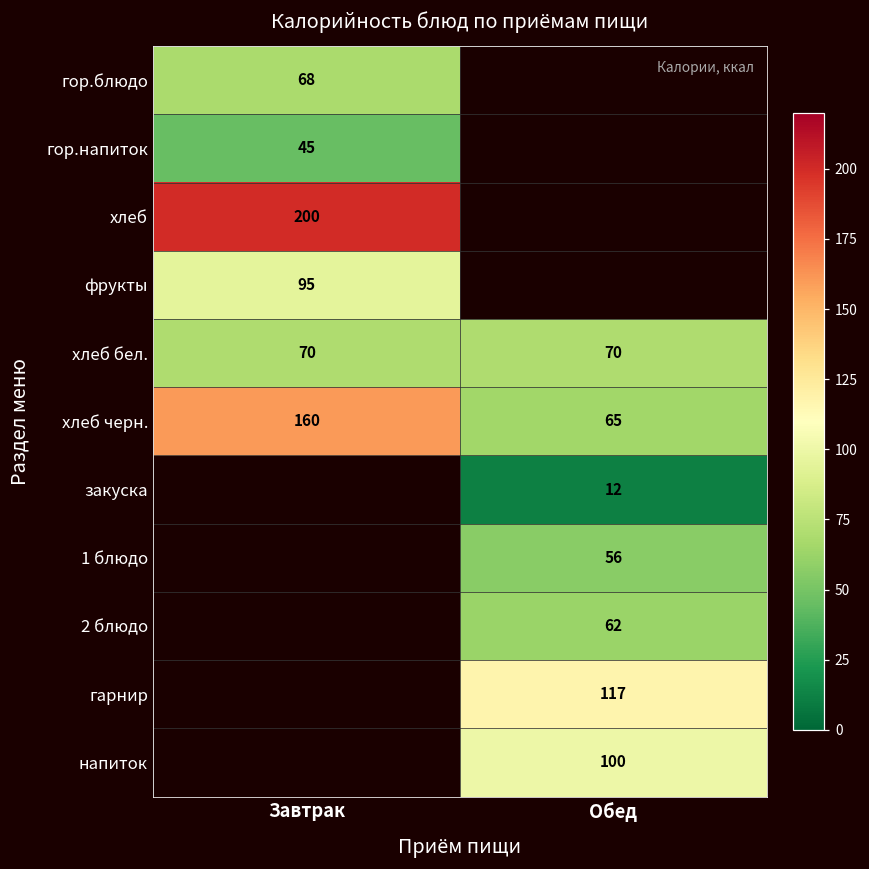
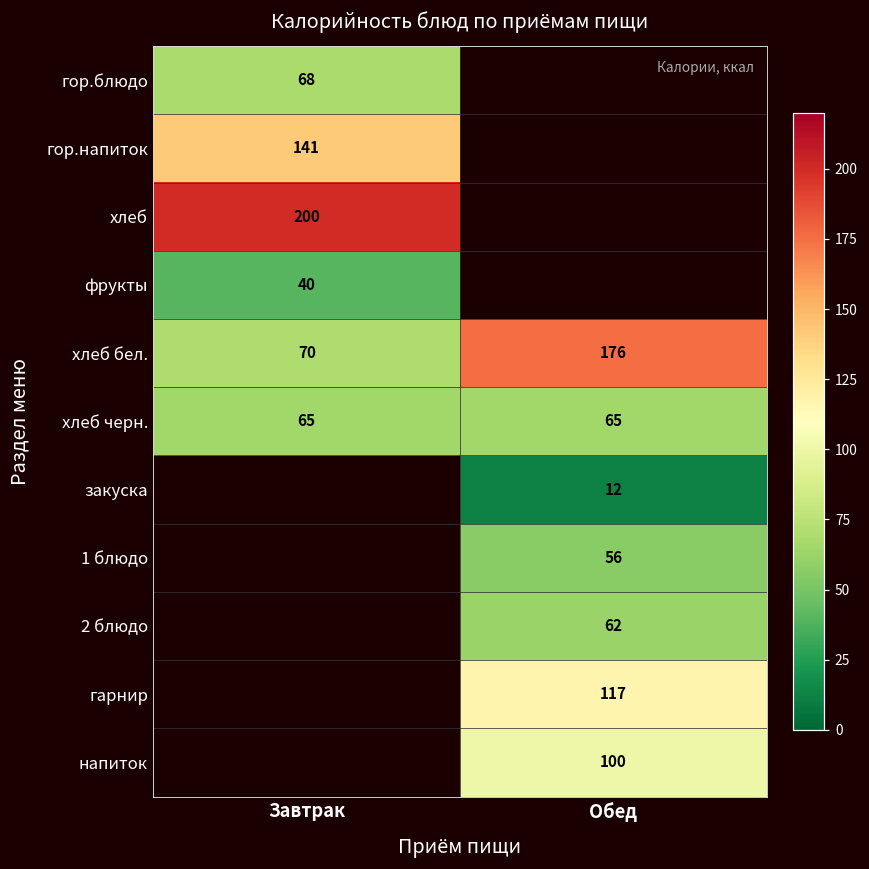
гор.напиток, Завтрак: 45 -> 141
фрукты, Завтрак: 95 -> 40
хлеб бел., Обед: 70 -> 176
хлеб черн., Завтрак: 160 -> 65
